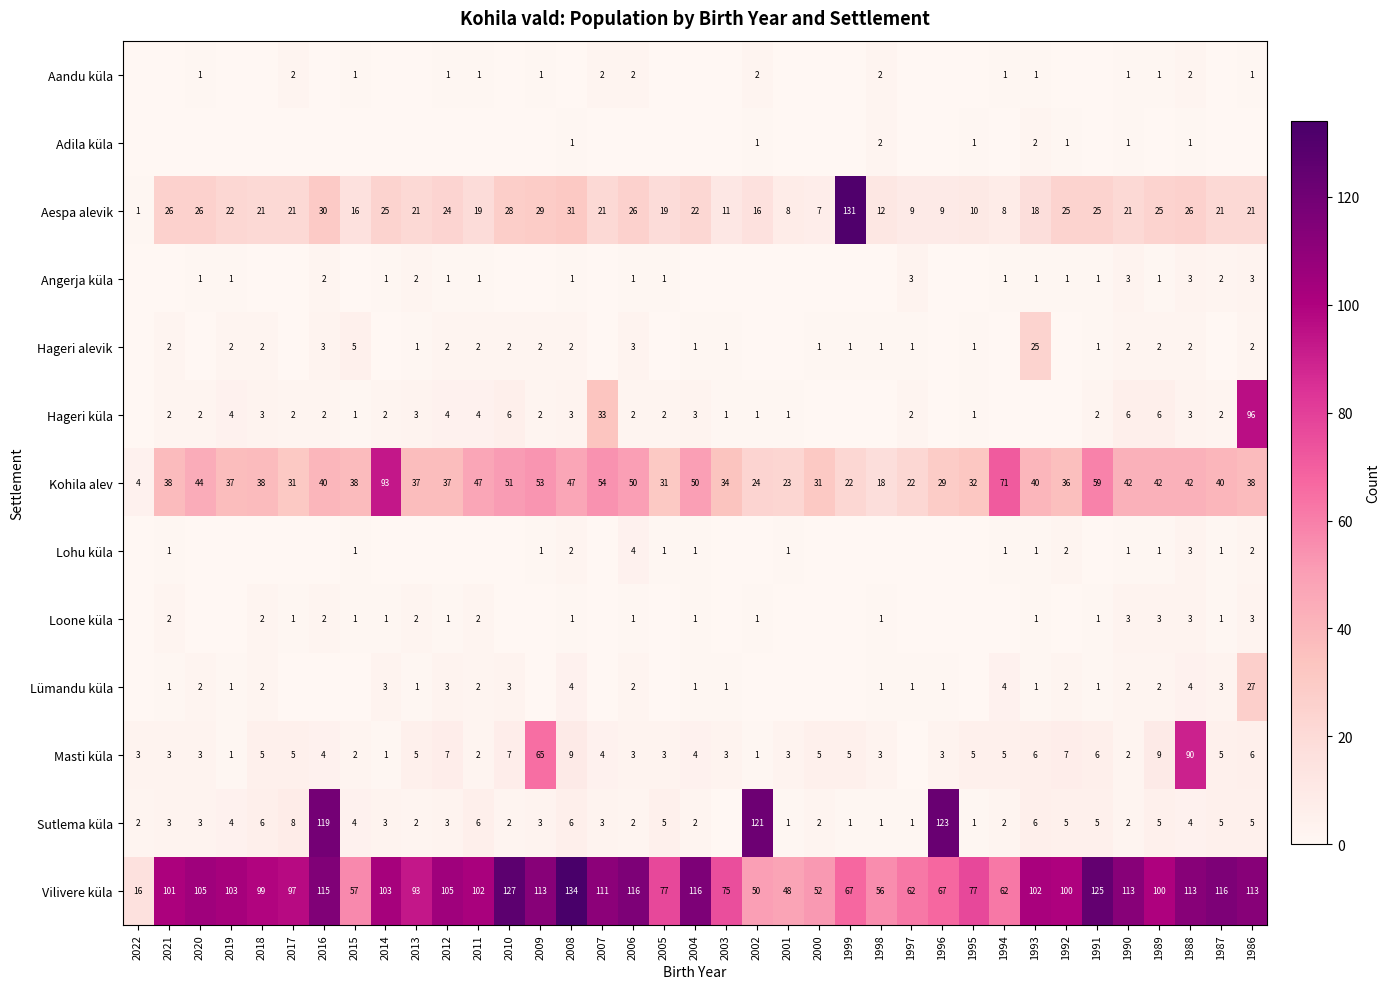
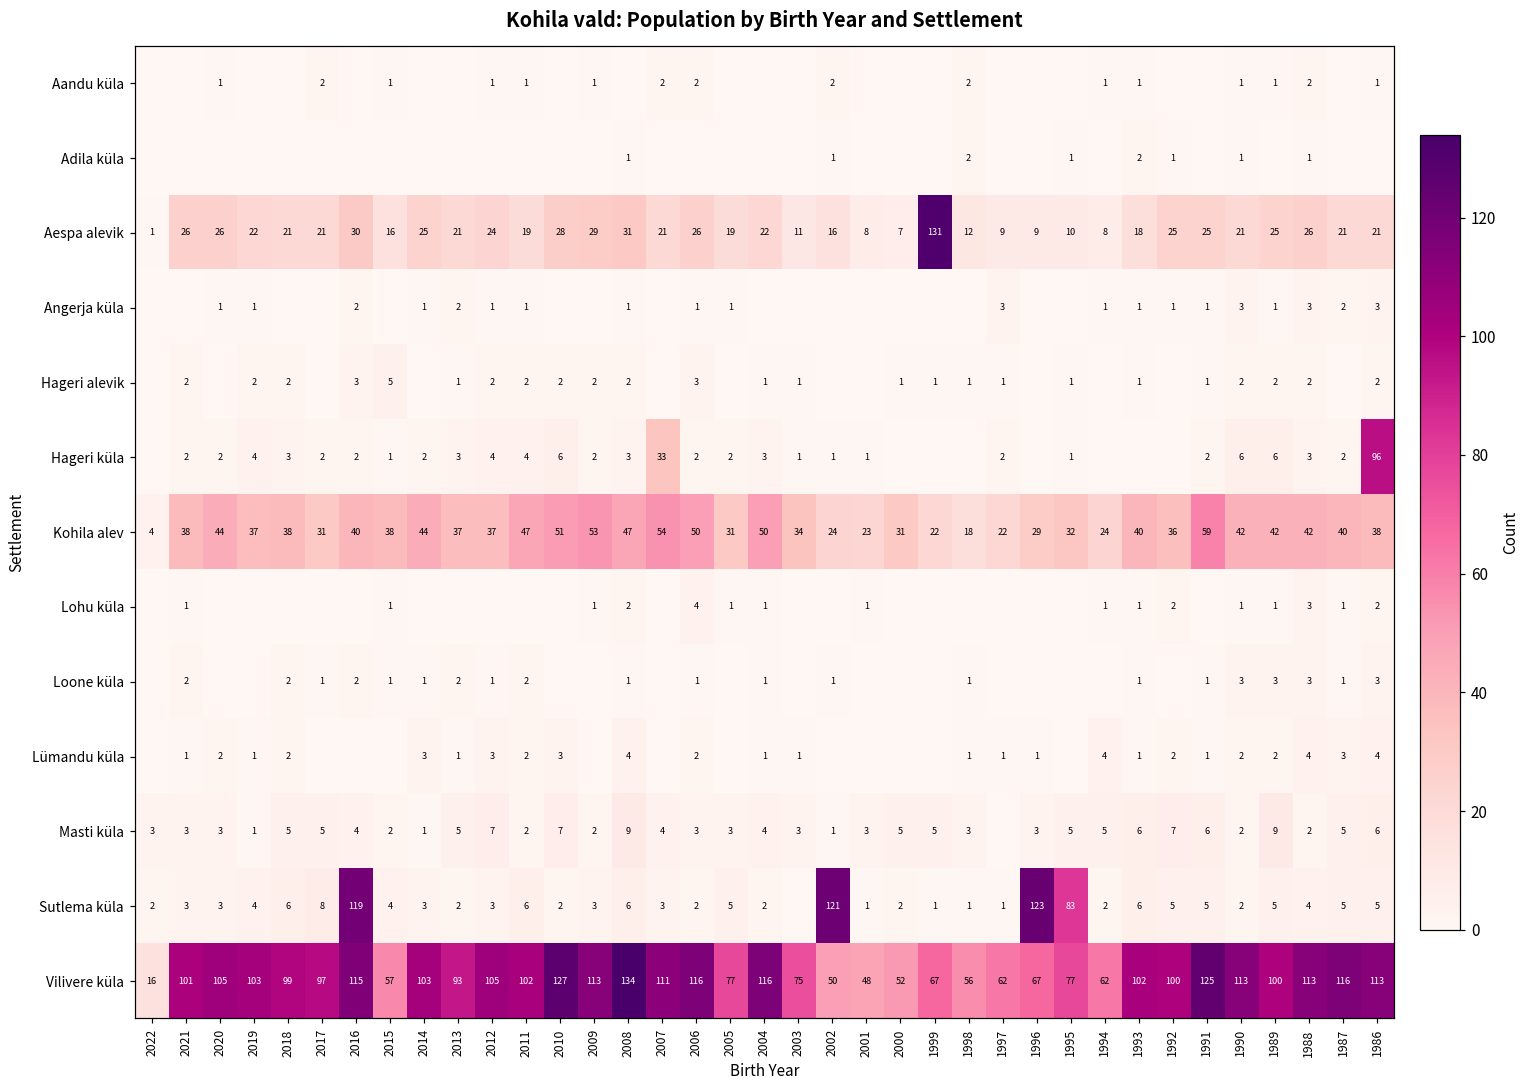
Hageri alevik, 1993: 25 -> 1
Kohila alev, 2014: 93 -> 44
Kohila alev, 1994: 71 -> 24
Lümandu küla, 1986: 27 -> 4
Masti küla, 2009: 65 -> 2
Masti küla, 1988: 90 -> 2
Sutlema küla, 1995: 1 -> 83
